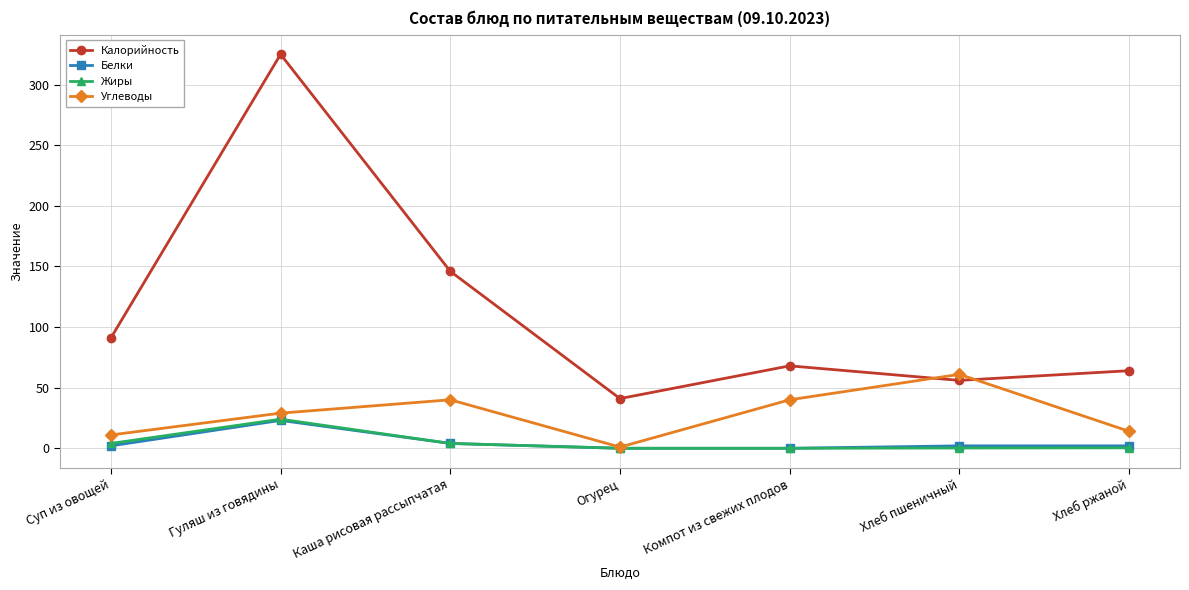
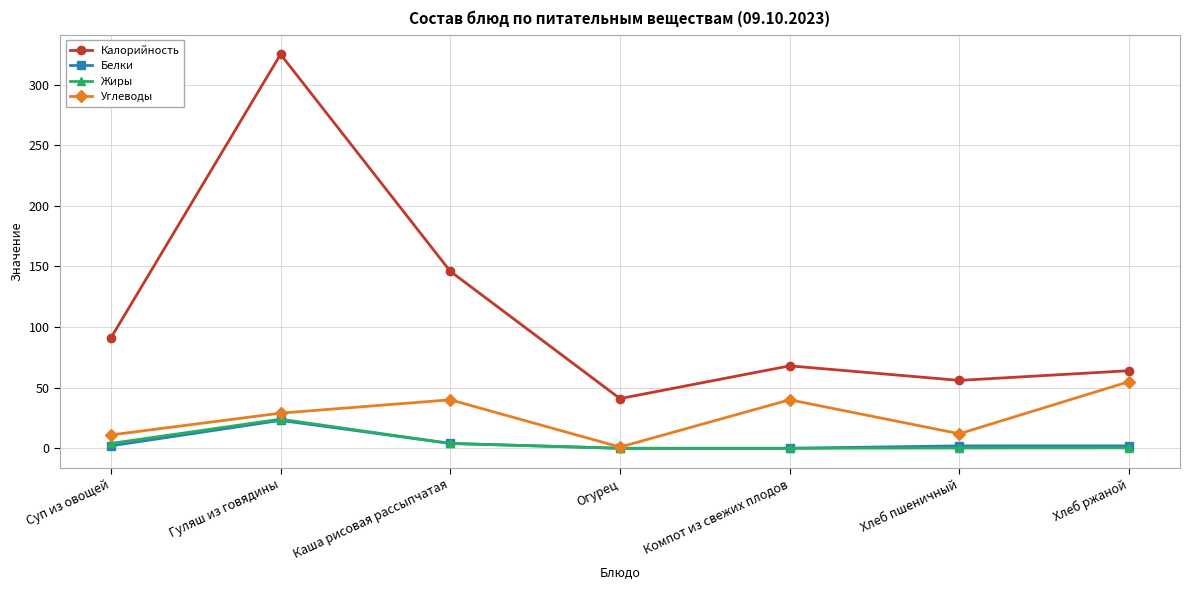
Углеводы, Хлеб пшеничный: 61 -> 12
Углеводы, Хлеб ржаной: 14 -> 55
